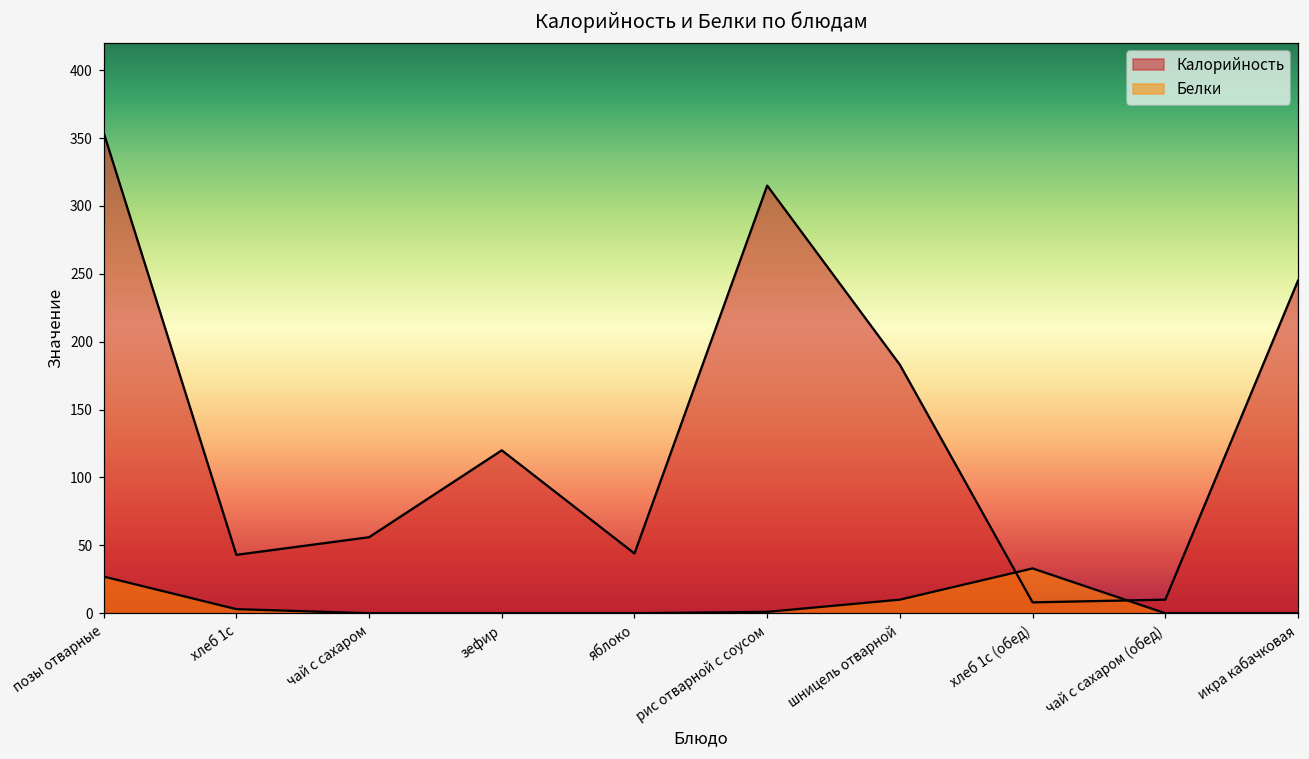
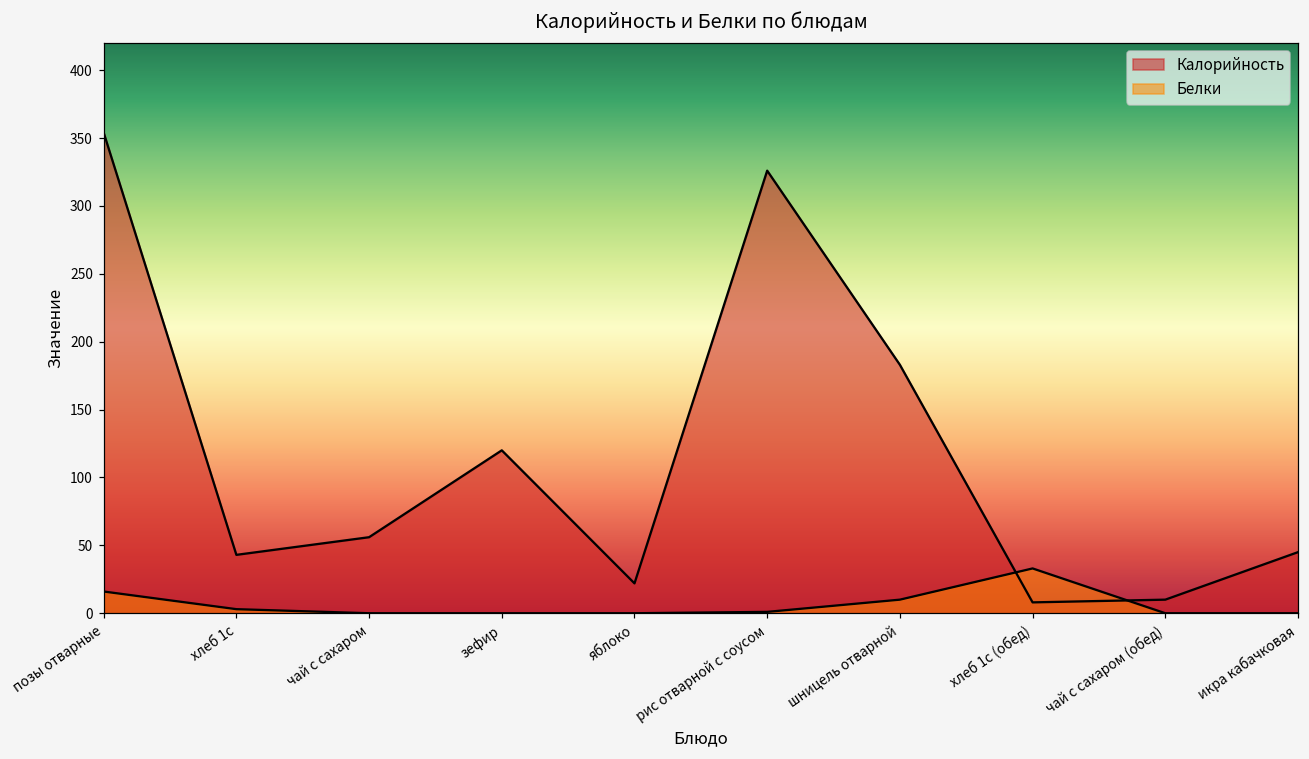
Белки, позы отварные: 27 -> 16
Калорийность, яблоко: 44 -> 22
Калорийность, рис отварной с соусом: 315 -> 326
Калорийность, икра кабачковая: 245 -> 45
